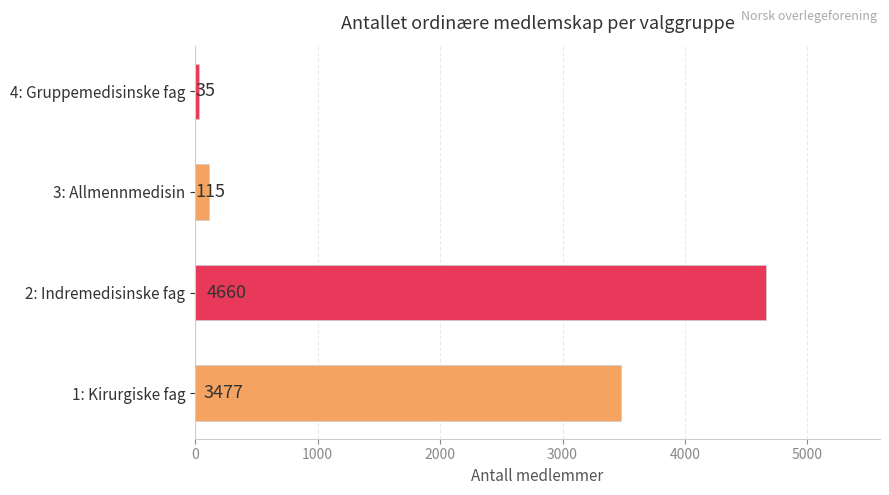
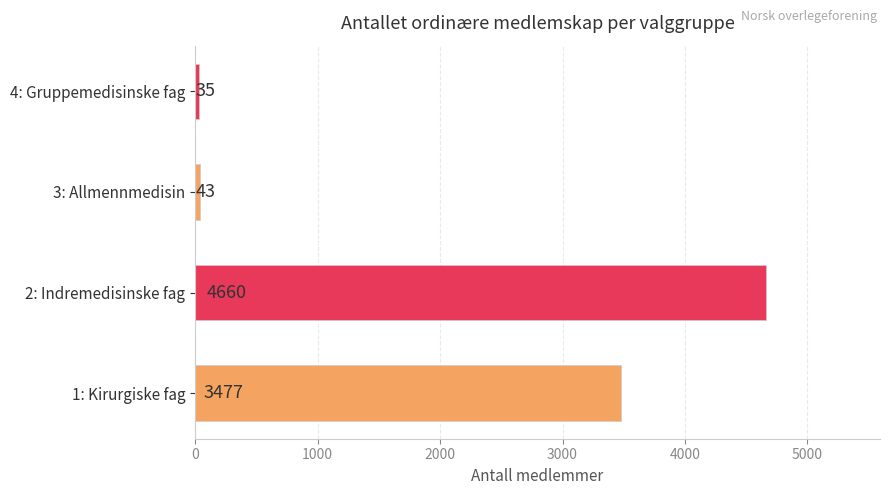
3: Allmennmedisin: 115 -> 43
